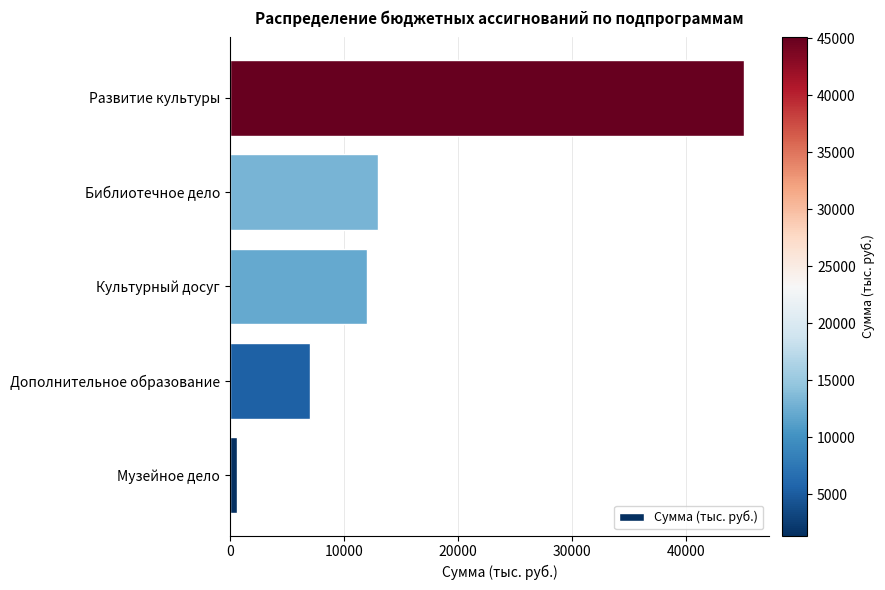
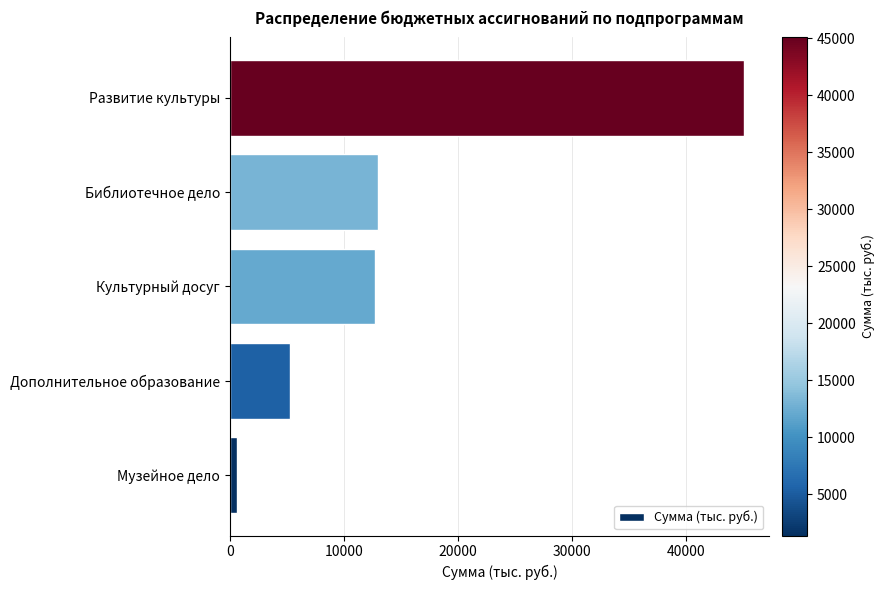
Культурный досуг: 12000 -> 12800
Дополнительное образование: 7100 -> 5300
